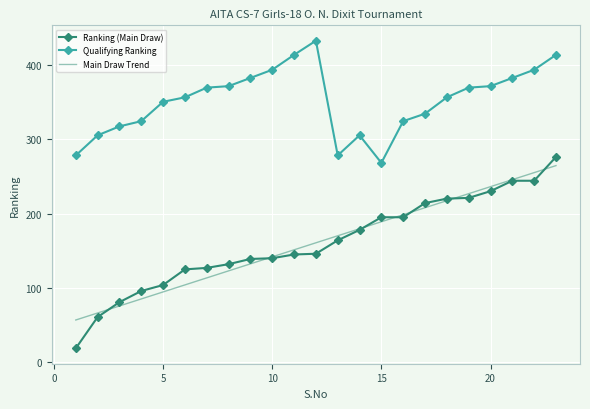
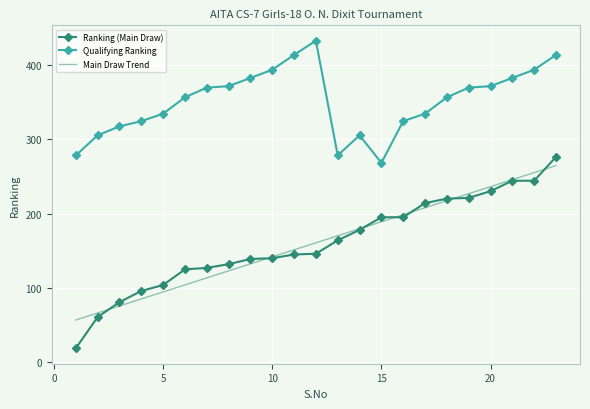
Qualifying Ranking, 5: 350 -> 330
